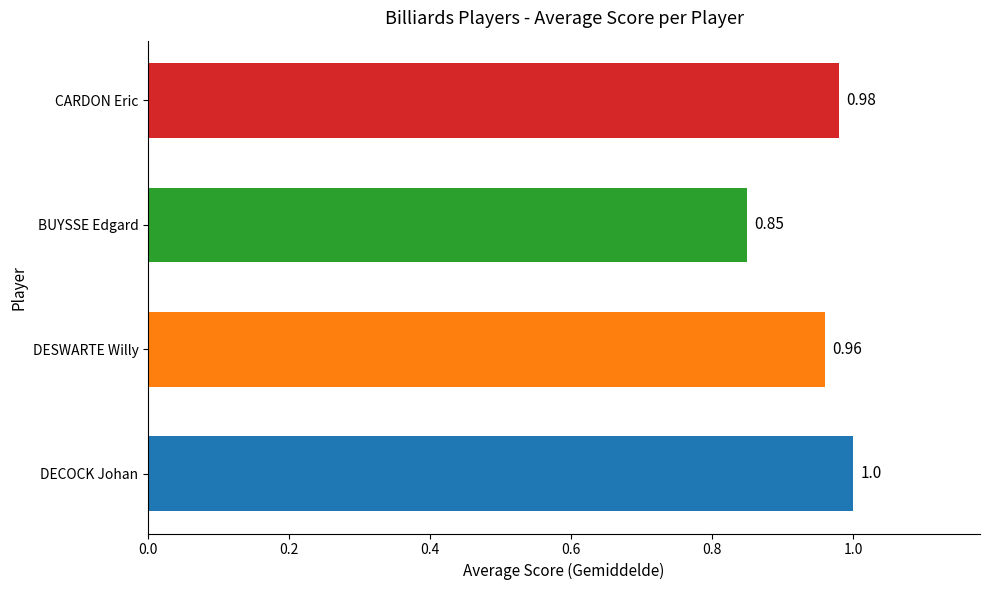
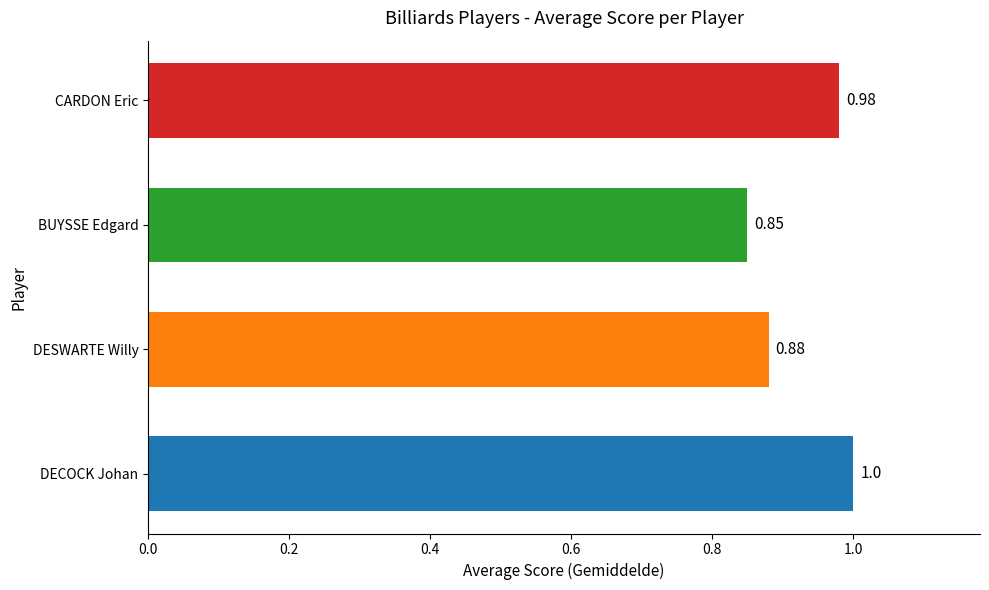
DESWARTE Willy: 0.96 -> 0.88
